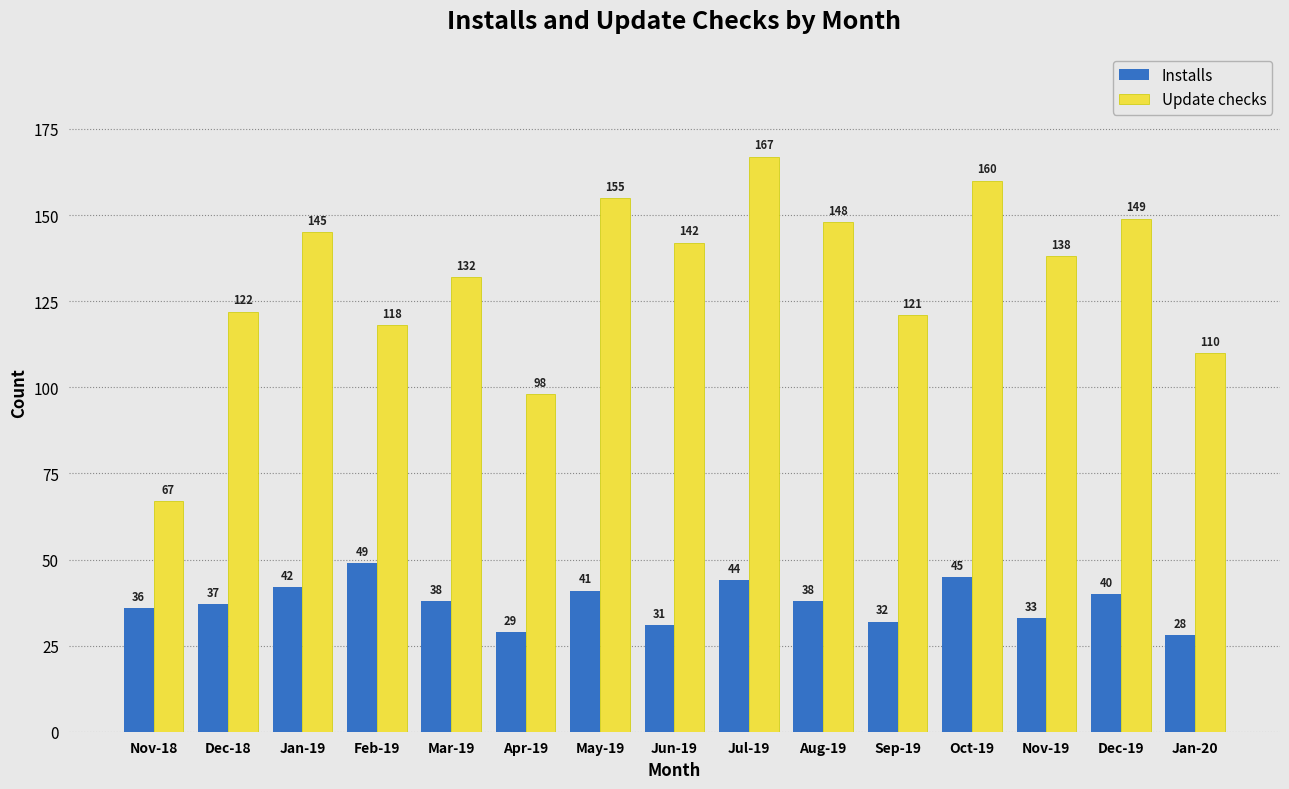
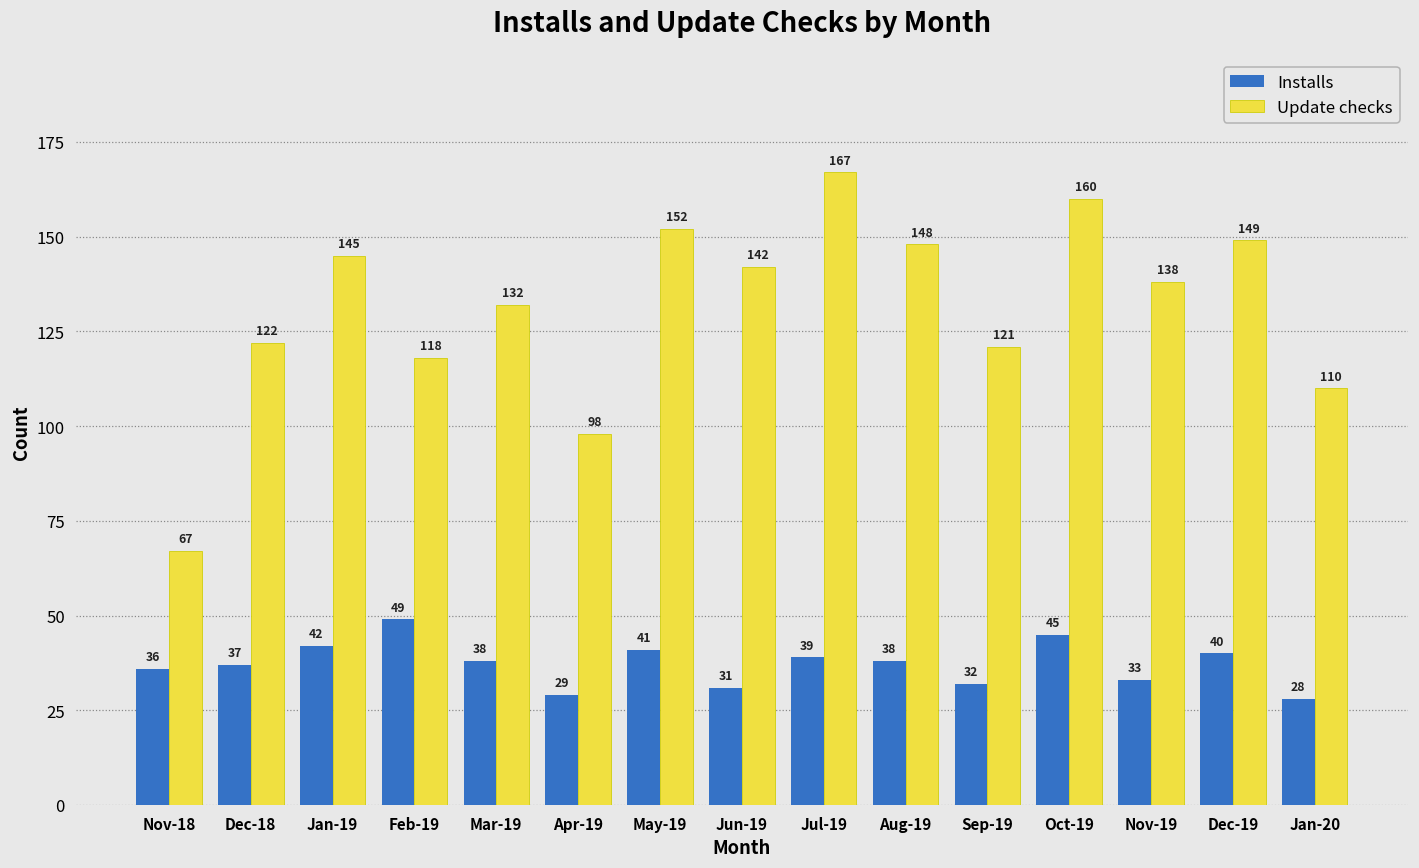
Update checks, May-19: 155 -> 152
Installs, Jul-19: 44 -> 39
